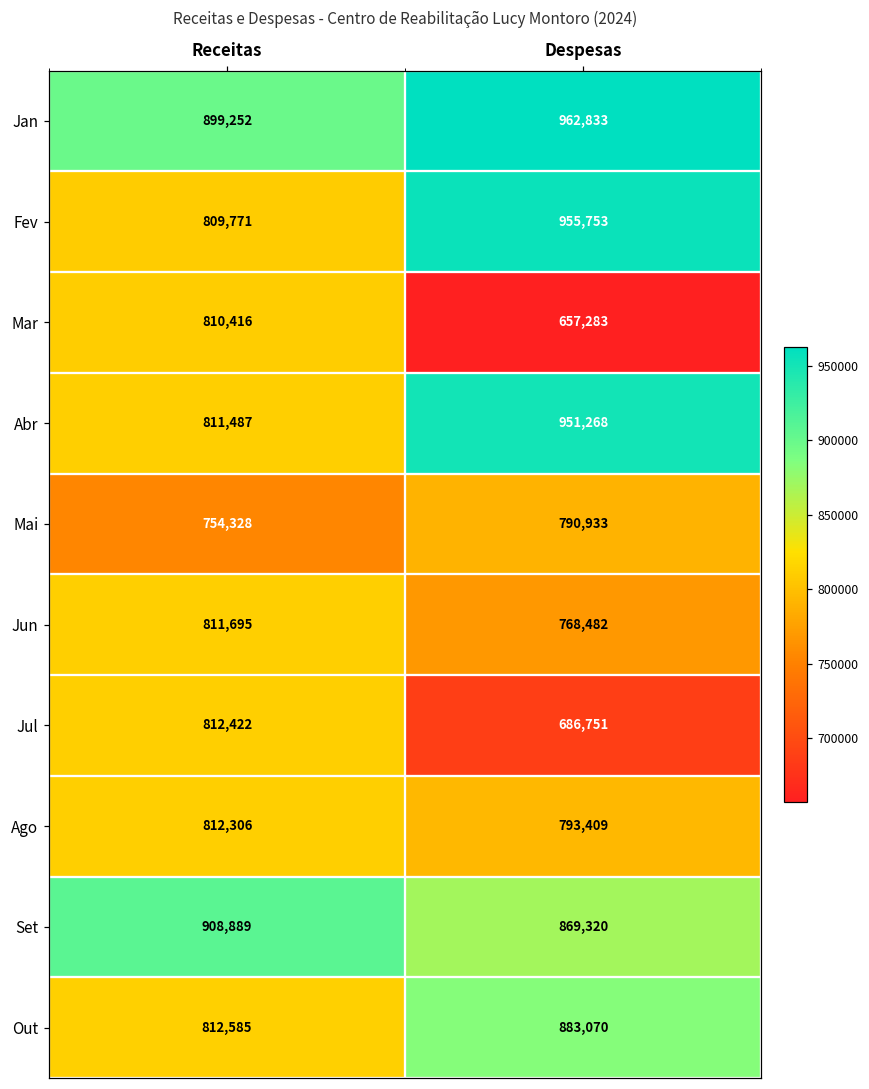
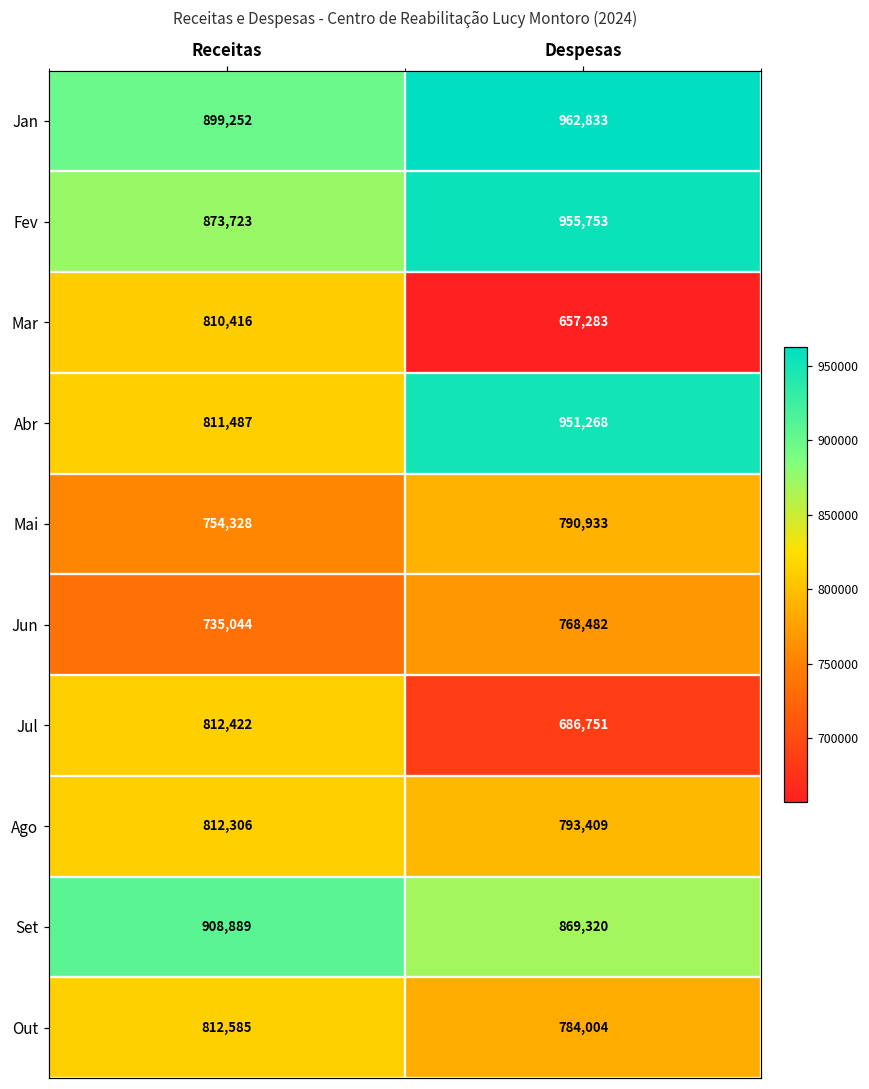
Fev, Receitas: 809,771 -> 873,723
Jun, Receitas: 811,695 -> 735,044
Out, Despesas: 883,070 -> 784,004
